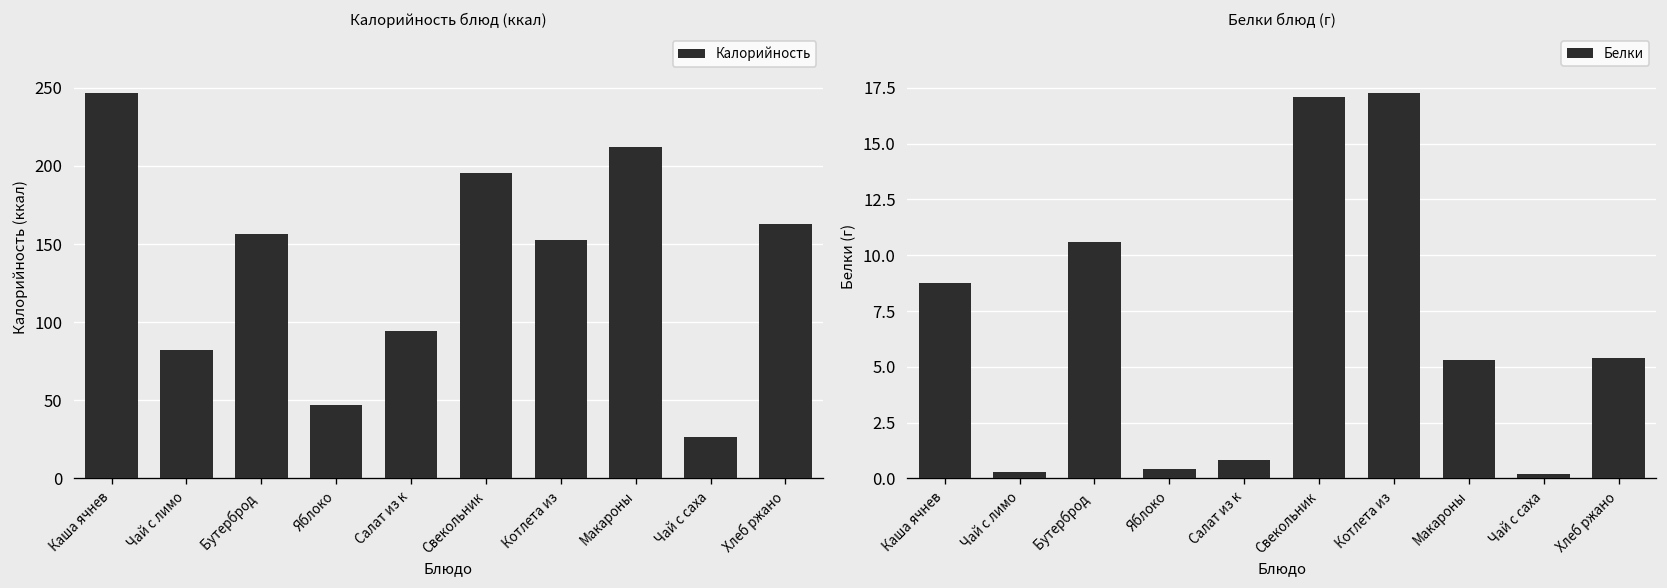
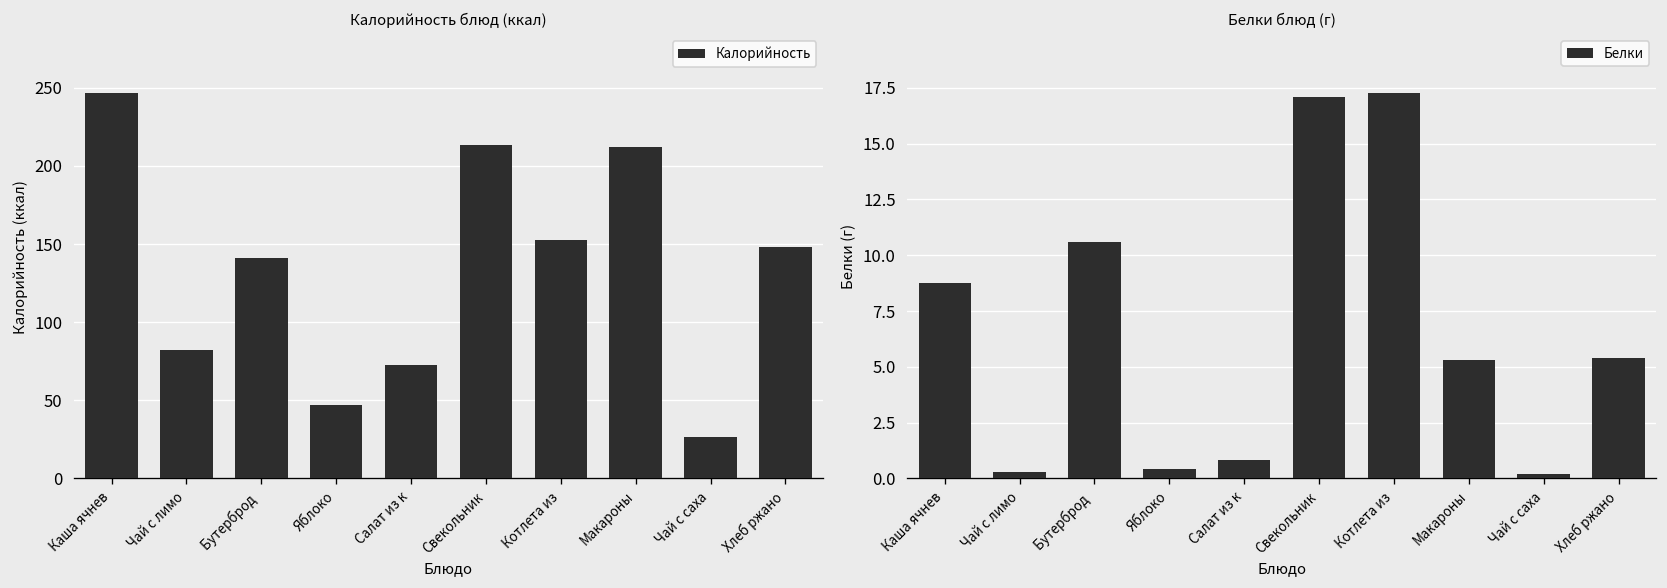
Калорийность блюд (ккал), Бутерброд: 157 -> 141
Калорийность блюд (ккал), Салат из к: 95 -> 73
Калорийность блюд (ккал), Свекольник: 196 -> 213
Калорийность блюд (ккал), Хлеб ржано: 163 -> 148
